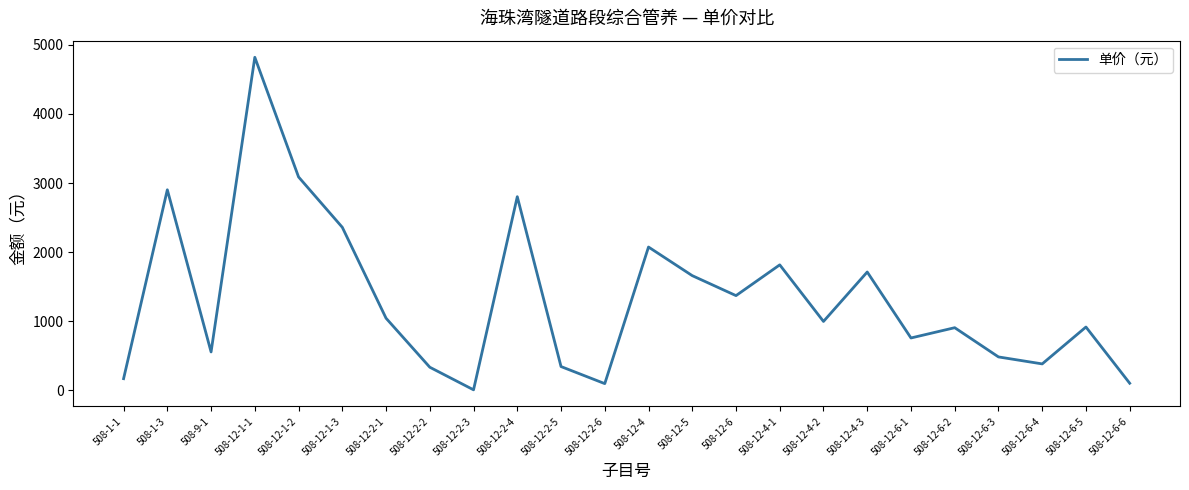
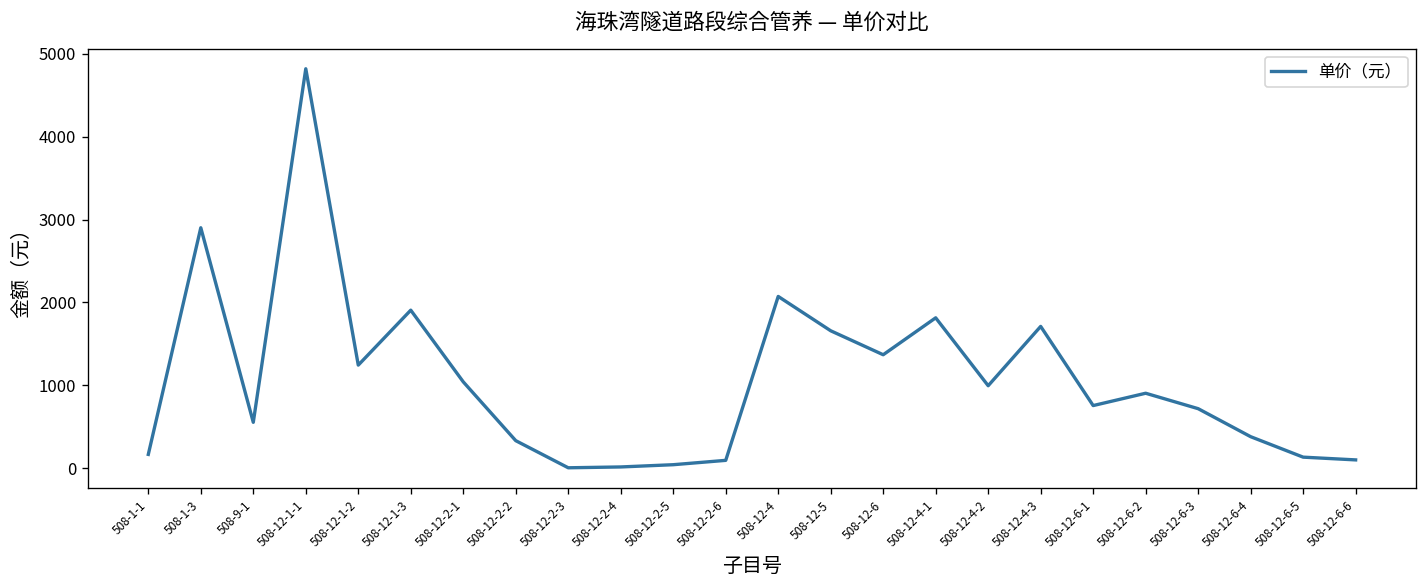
508-12-1-2: 3100 -> 1200
508-12-1-3: 2400 -> 1900
508-12-2-4: 2800 -> 0
508-12-2-5: 300 -> 0
508-12-6-3: 500 -> 700
508-12-6-5: 900 -> 100
